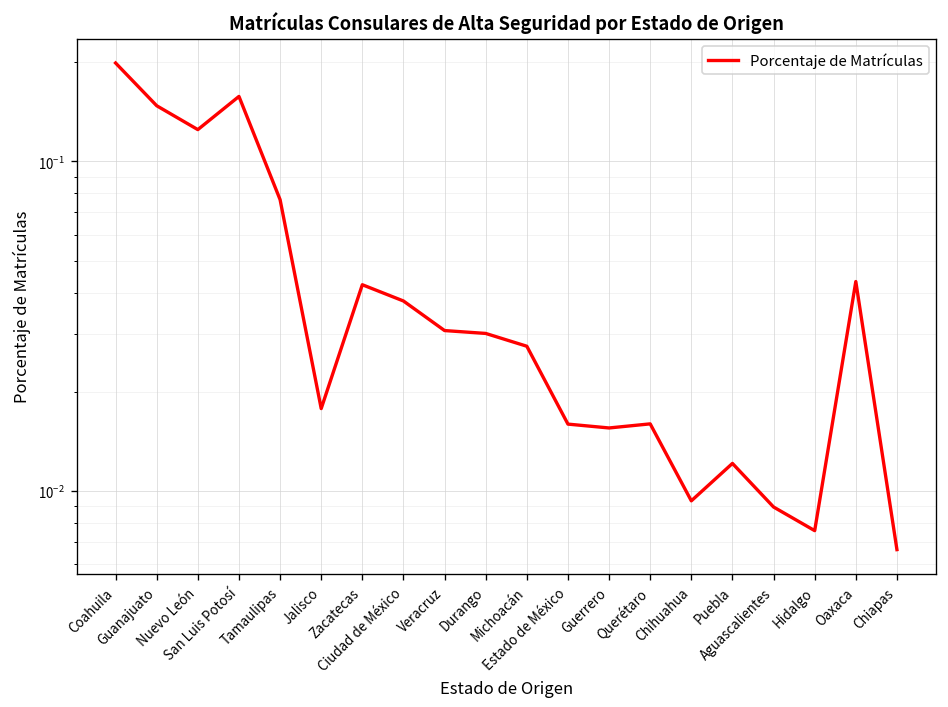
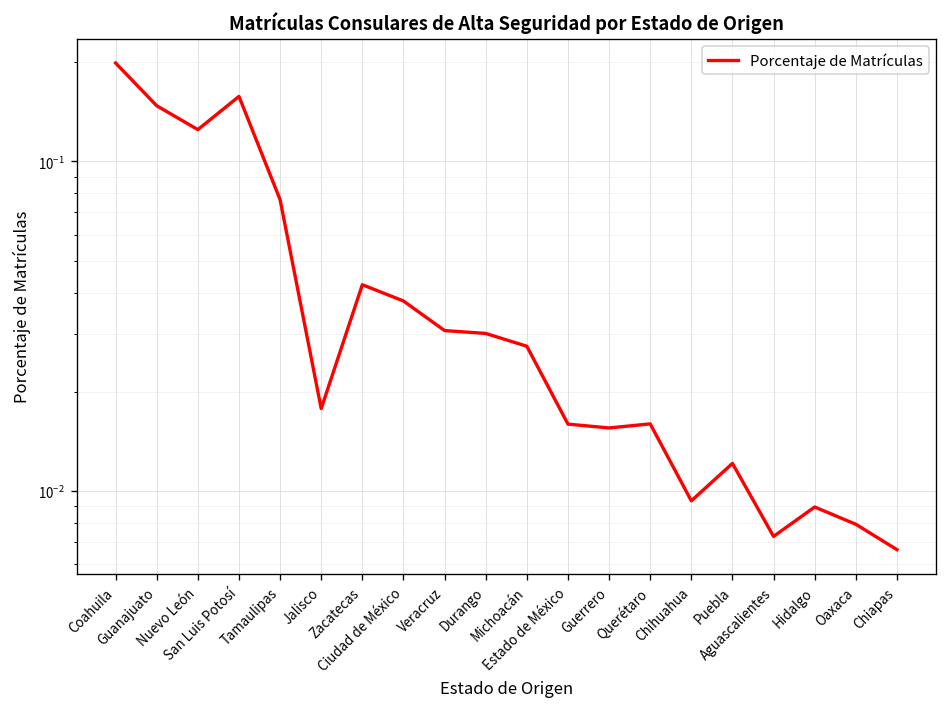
Aguascalientes: 0.0089 -> 0.0073
Hidalgo: 0.0076 -> 0.0089
Oaxaca: 0.043 -> 0.0079
